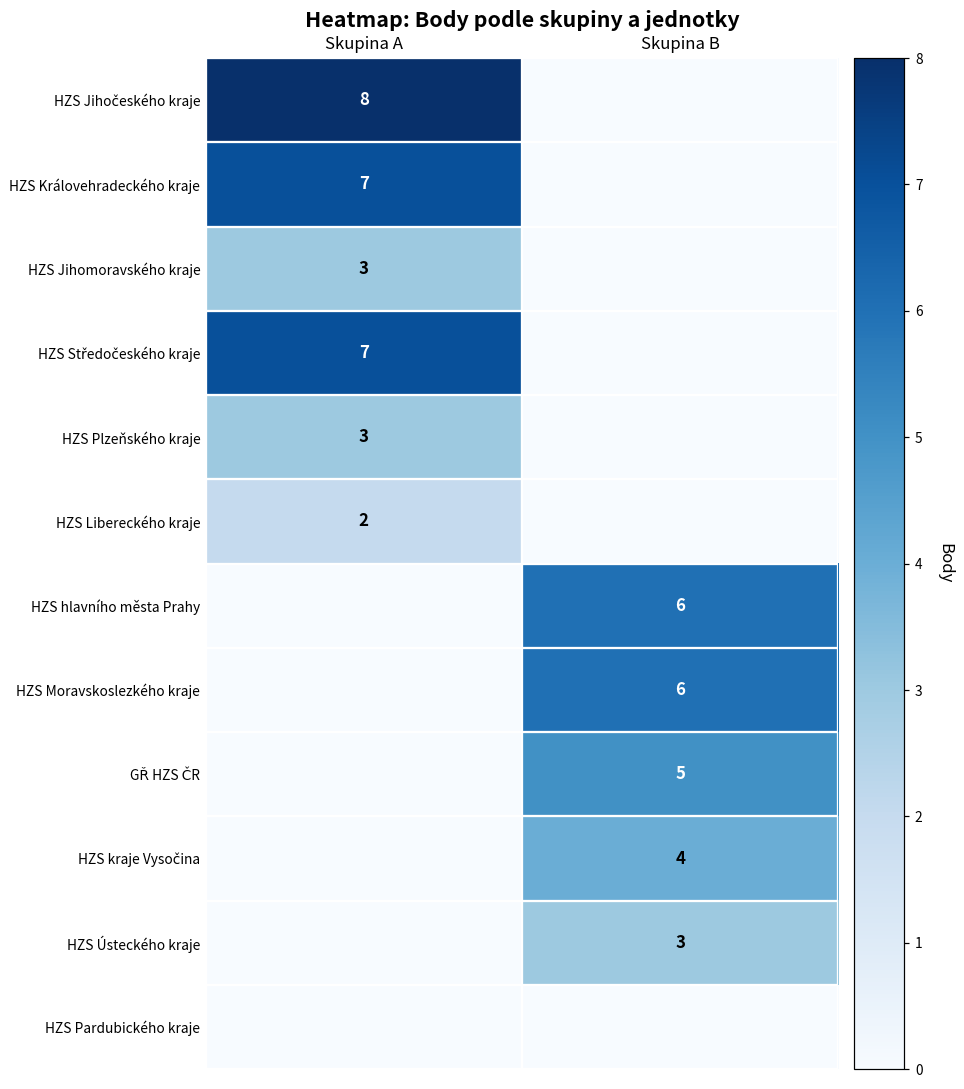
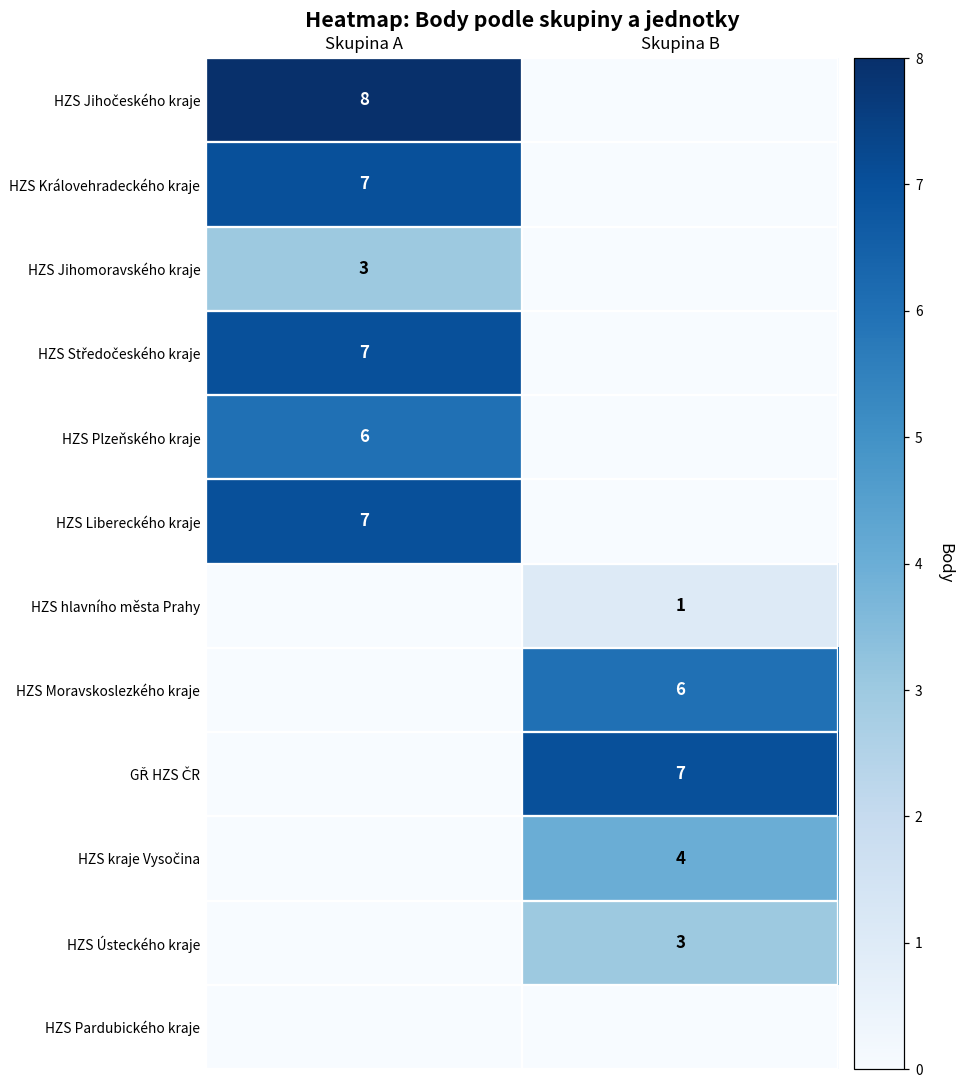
HZS Plzeňského kraje, Skupina A: 3 -> 6
HZS Libereckého kraje, Skupina A: 2 -> 7
HZS hlavního města Prahy, Skupina B: 6 -> 1
GŘ HZS ČR, Skupina B: 5 -> 7
